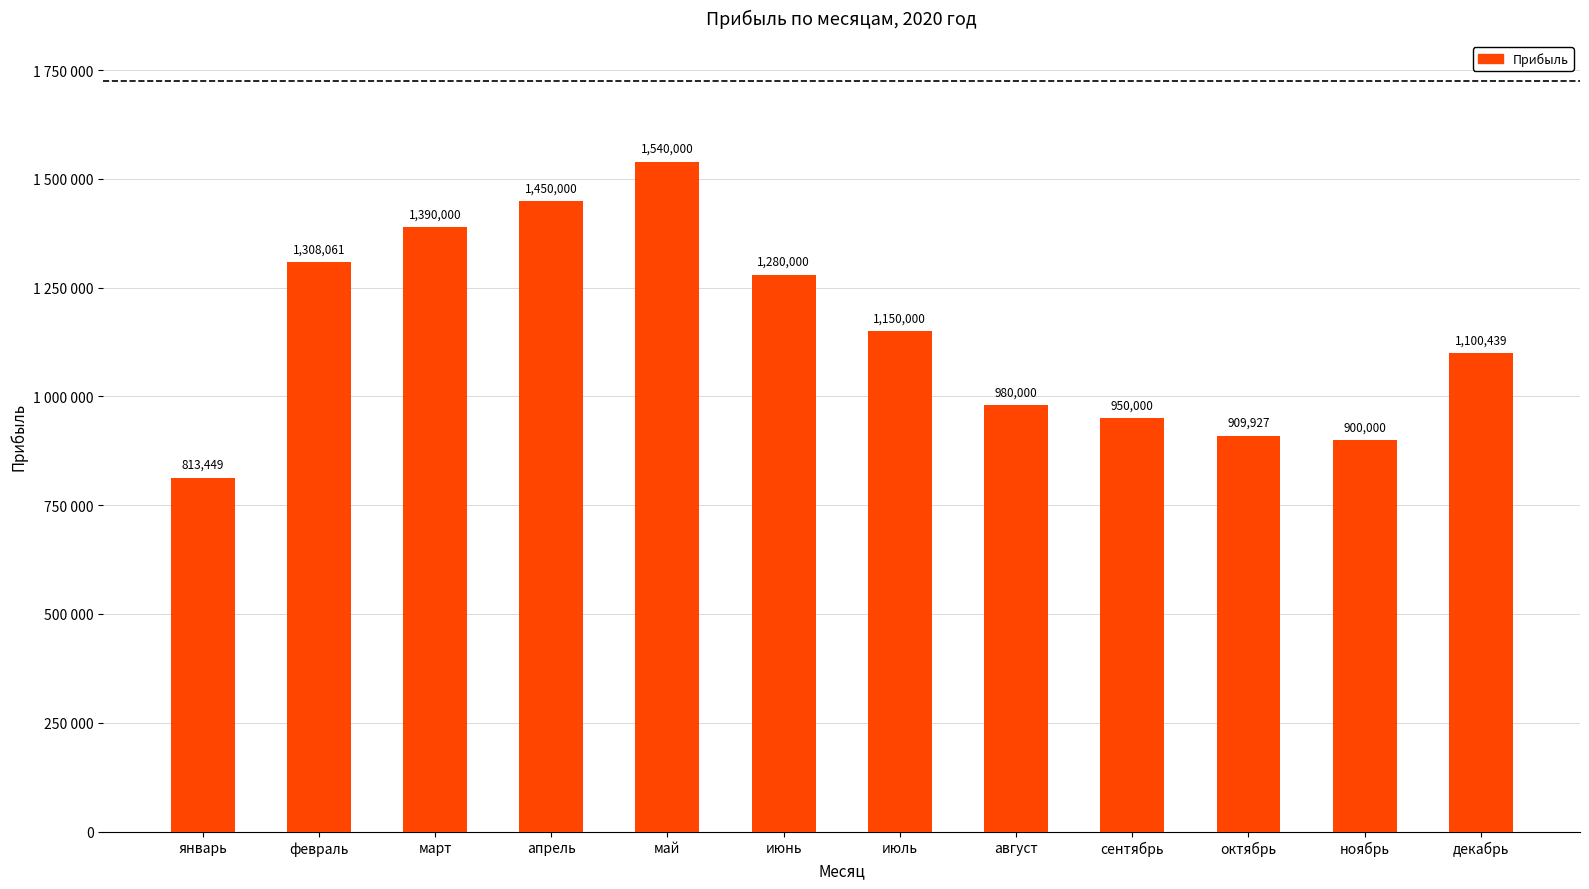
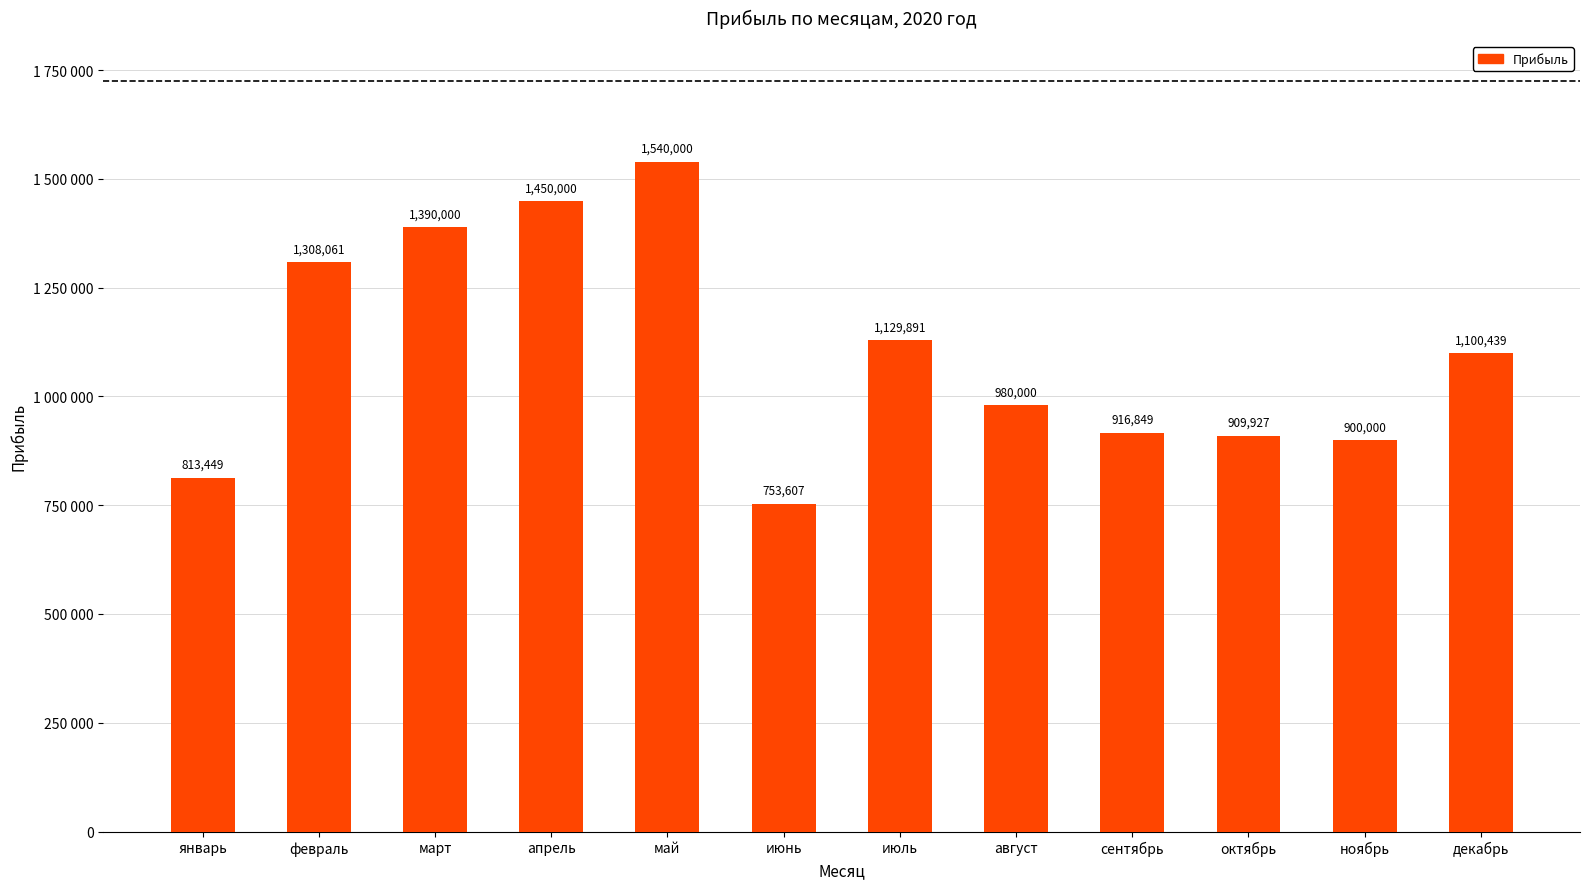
июнь: 1,280,000 -> 753,607
июль: 1,150,000 -> 1,129,891
сентябрь: 950,000 -> 916,849
